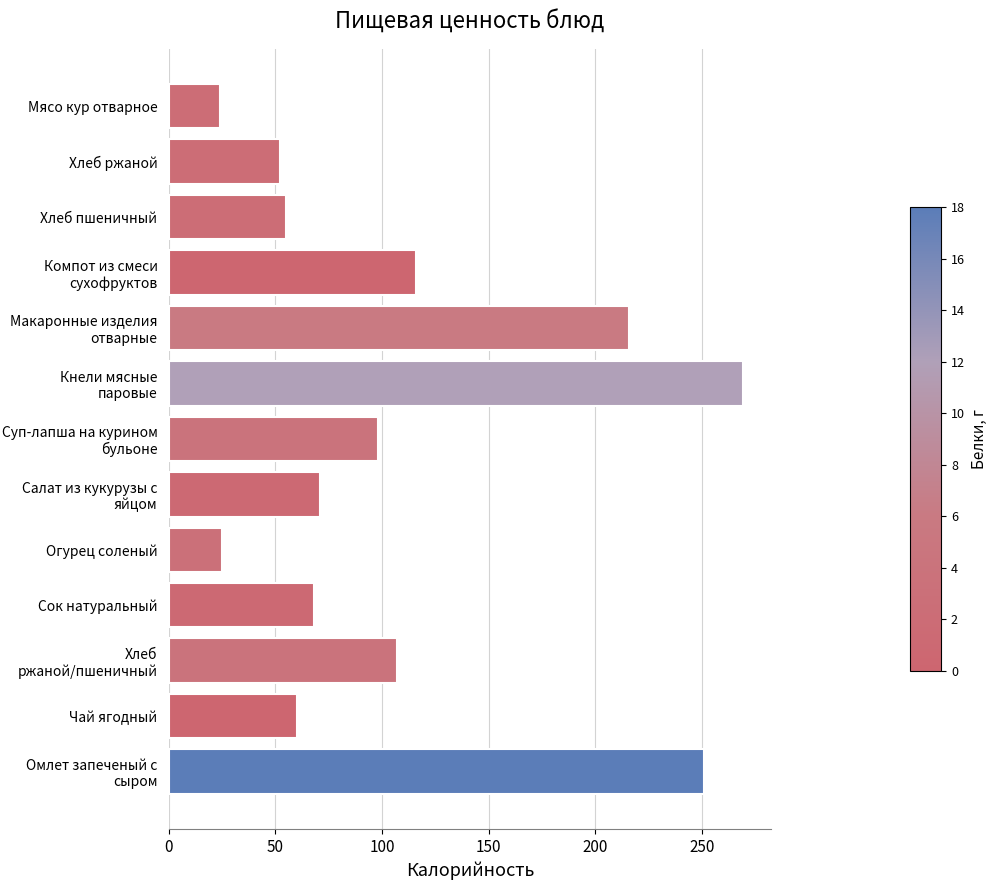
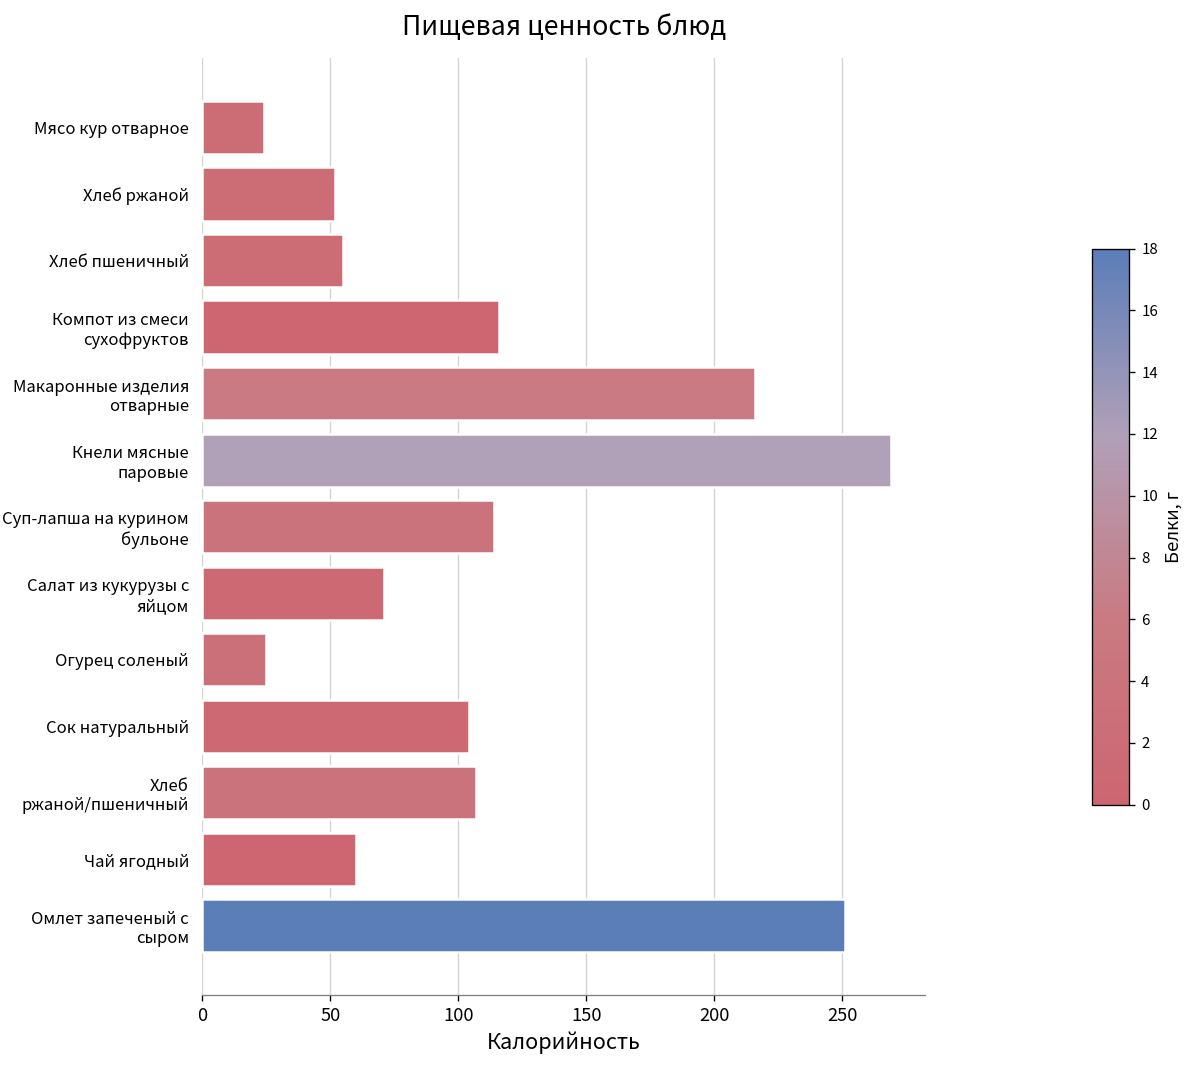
Суп-лапша на курином бульоне: 98 -> 114
Сок натуральный: 68 -> 104
